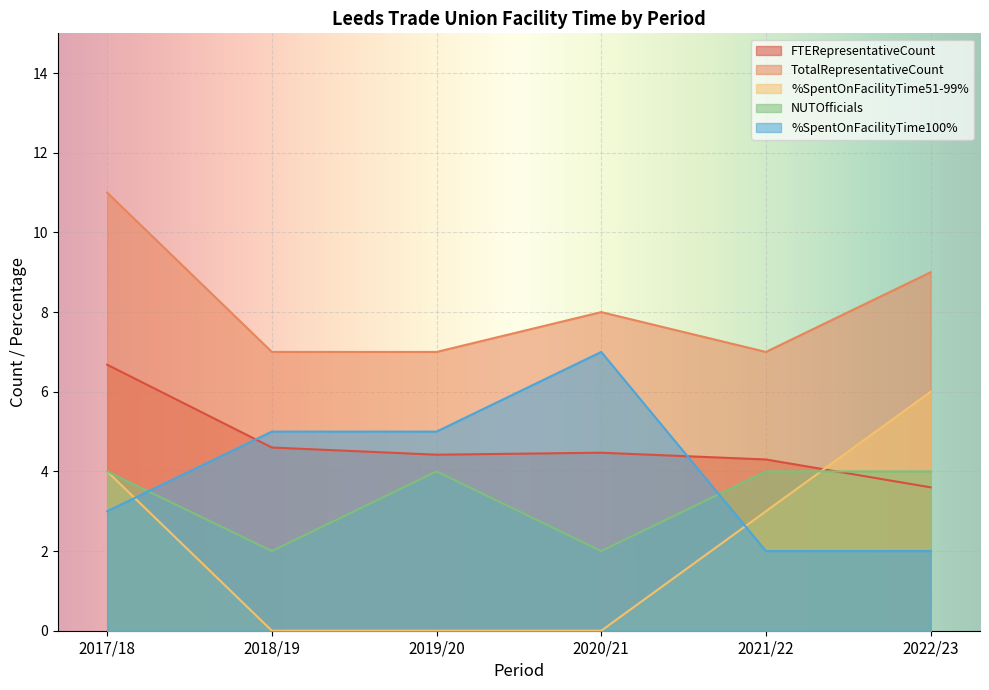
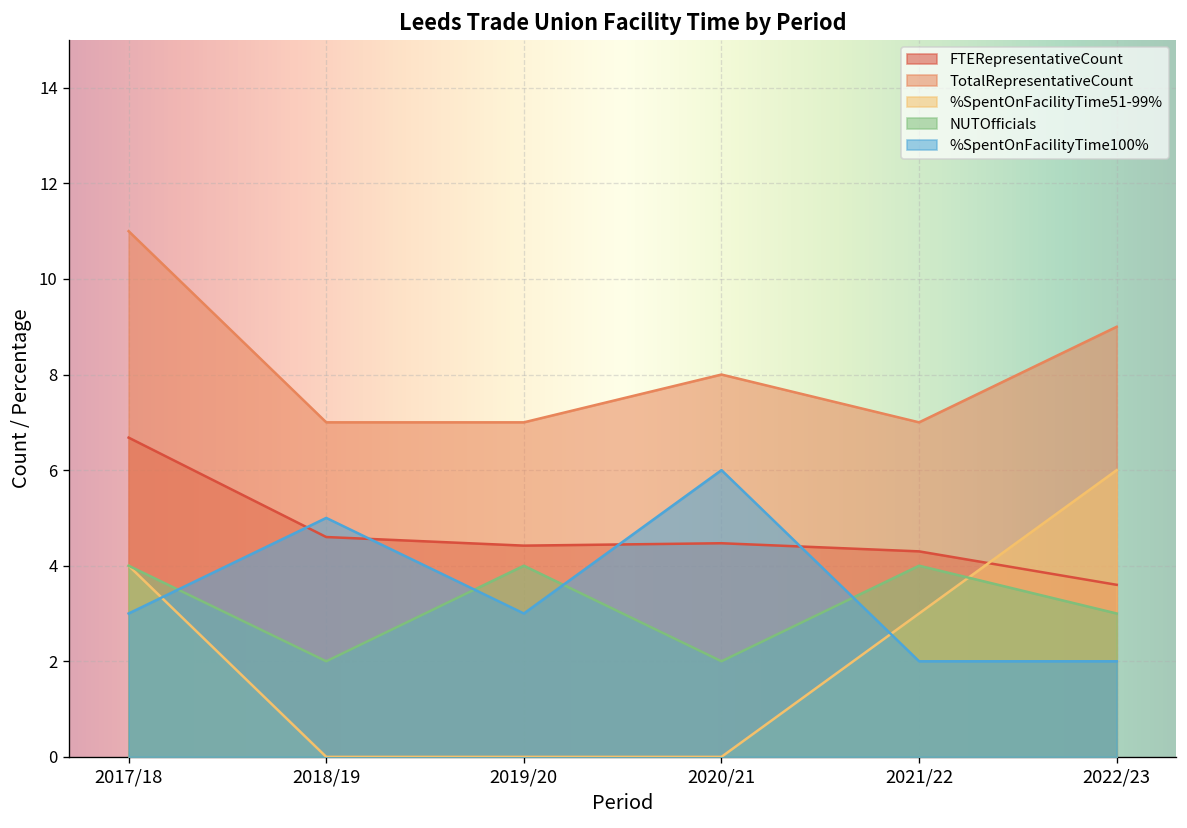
%SpentOnFacilityTime100%, 2019/20: 5 -> 3
%SpentOnFacilityTime100%, 2020/21: 7 -> 6
NUTOfficials, 2022/23: 4 -> 3
